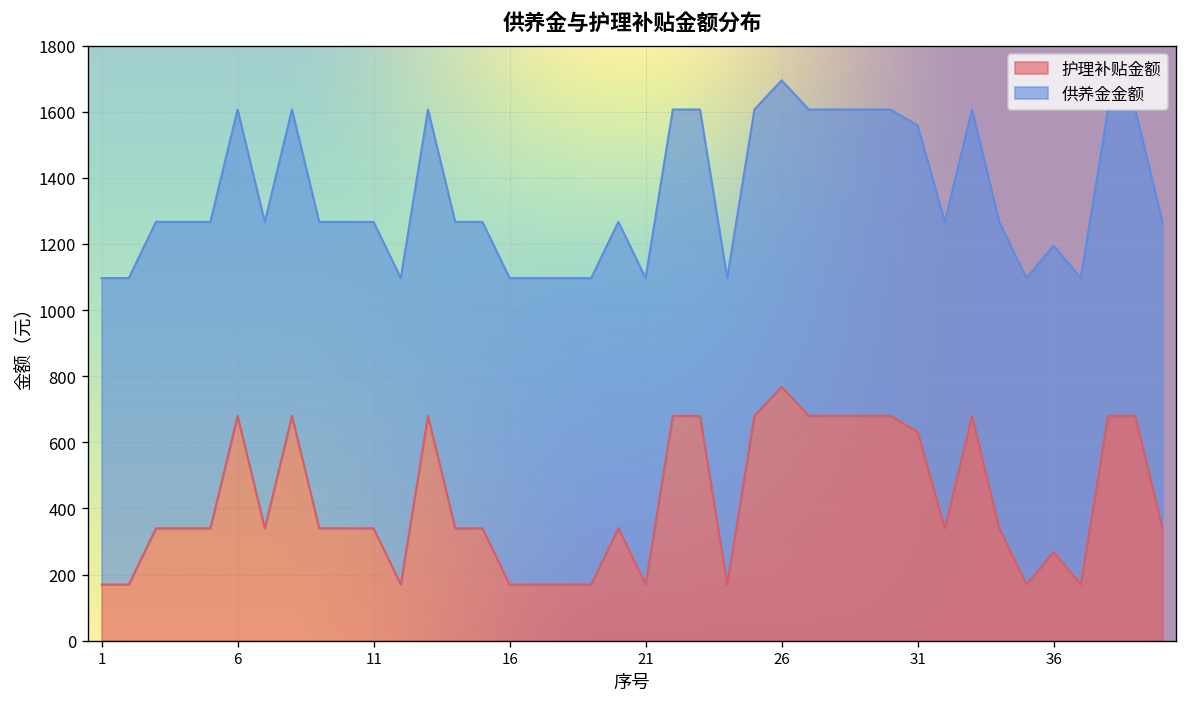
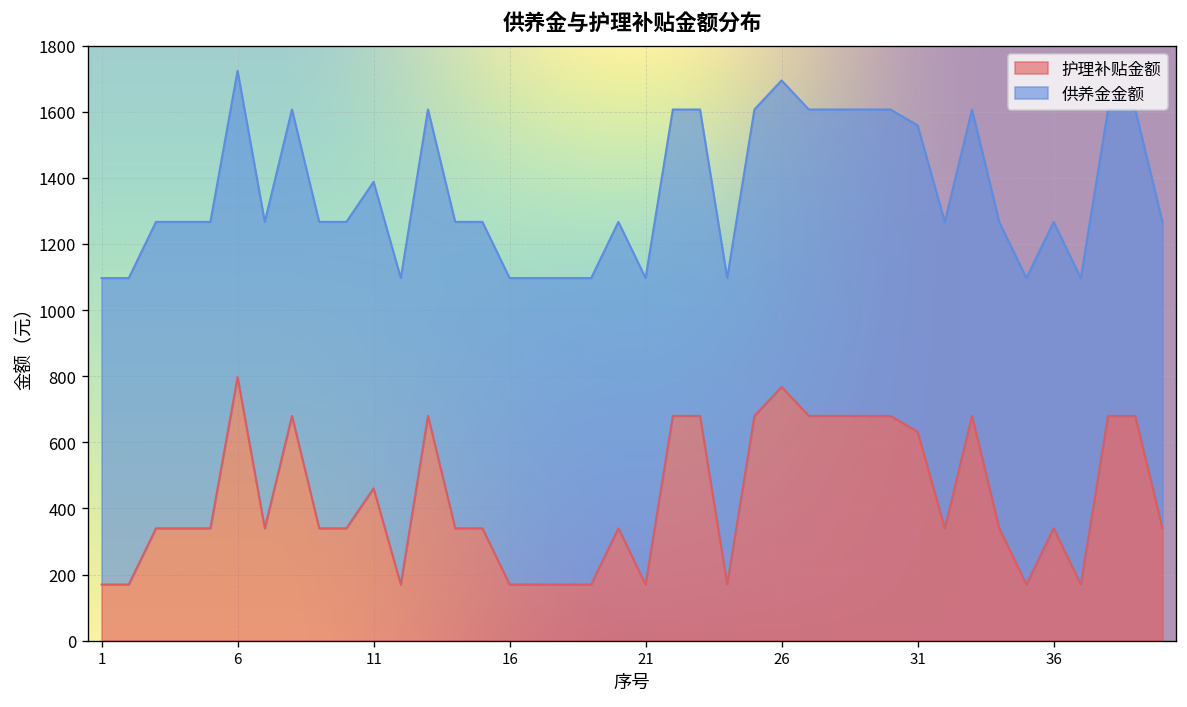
护理补贴金额, 6: 680 -> 800
护理补贴金额, 11: 340 -> 460
护理补贴金额, 36: 270 -> 340
